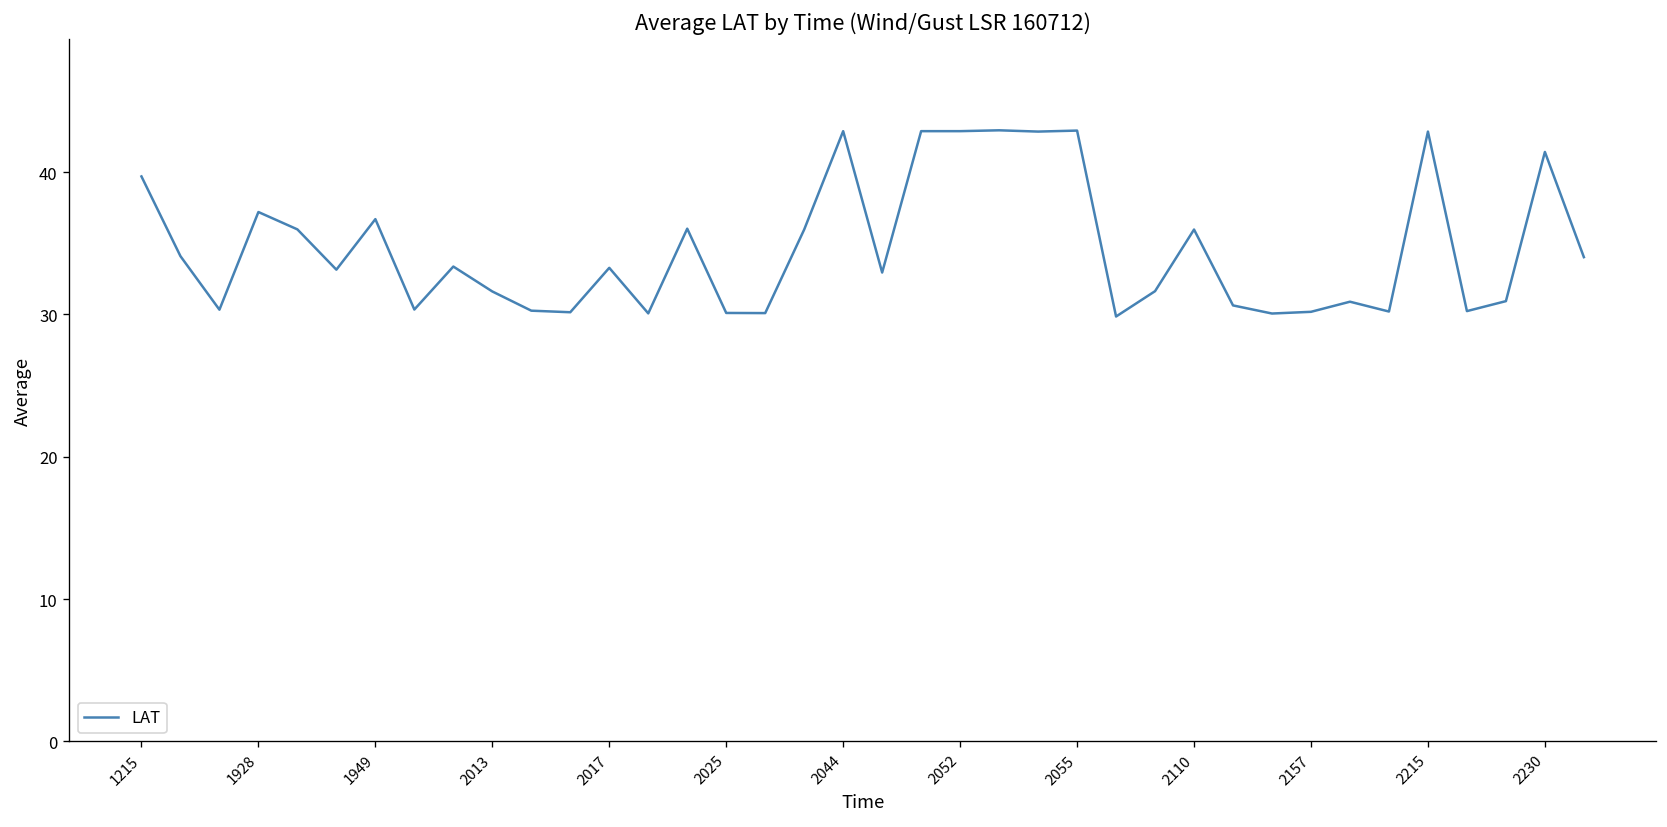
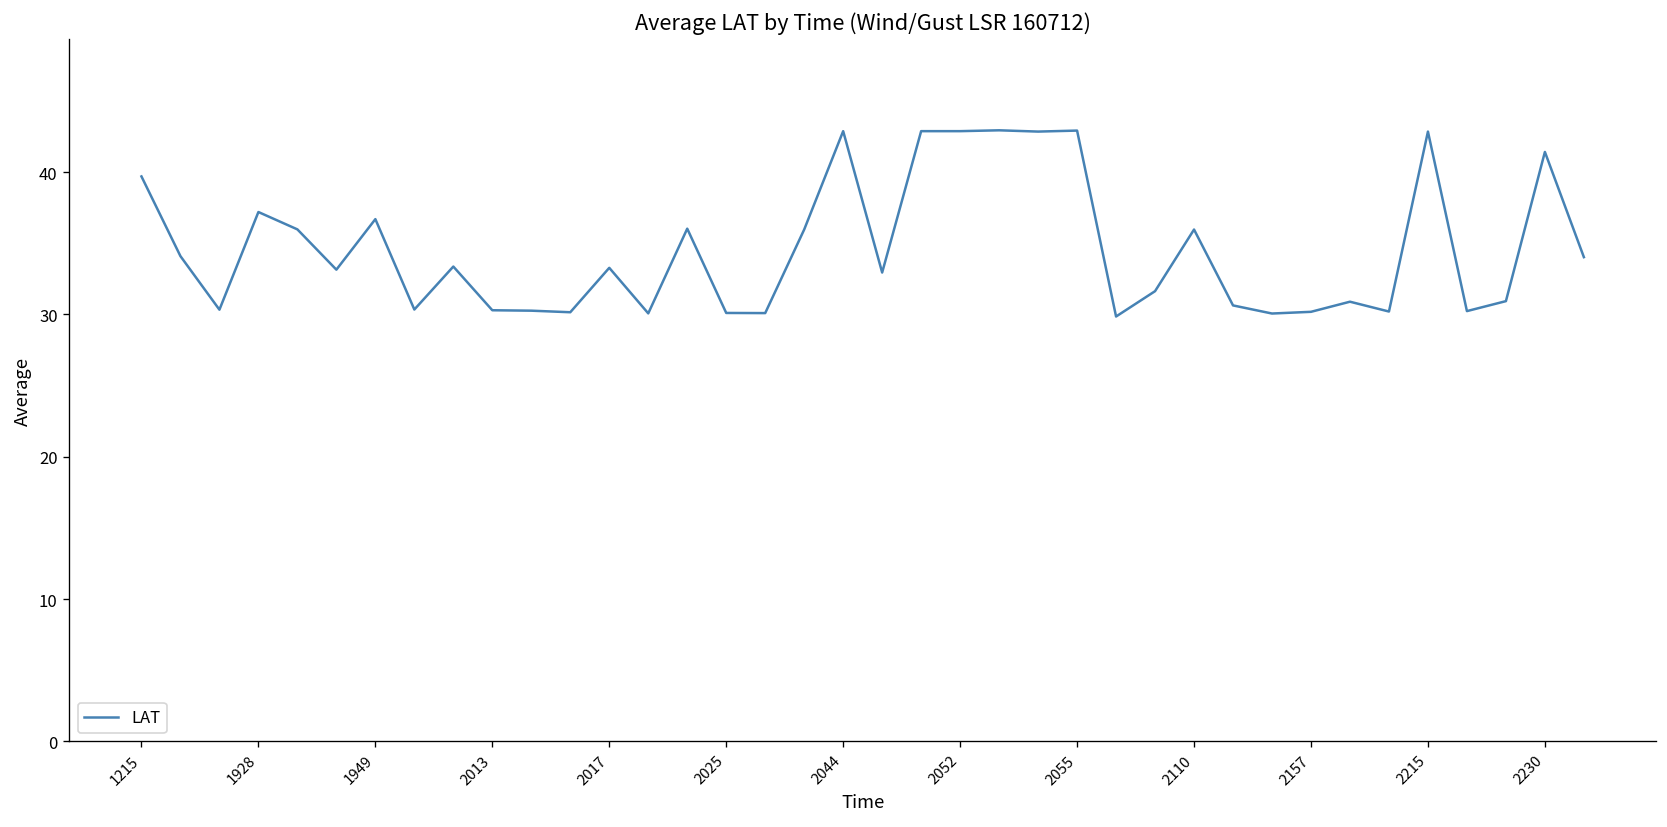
2013: 31.6 -> 30.3
